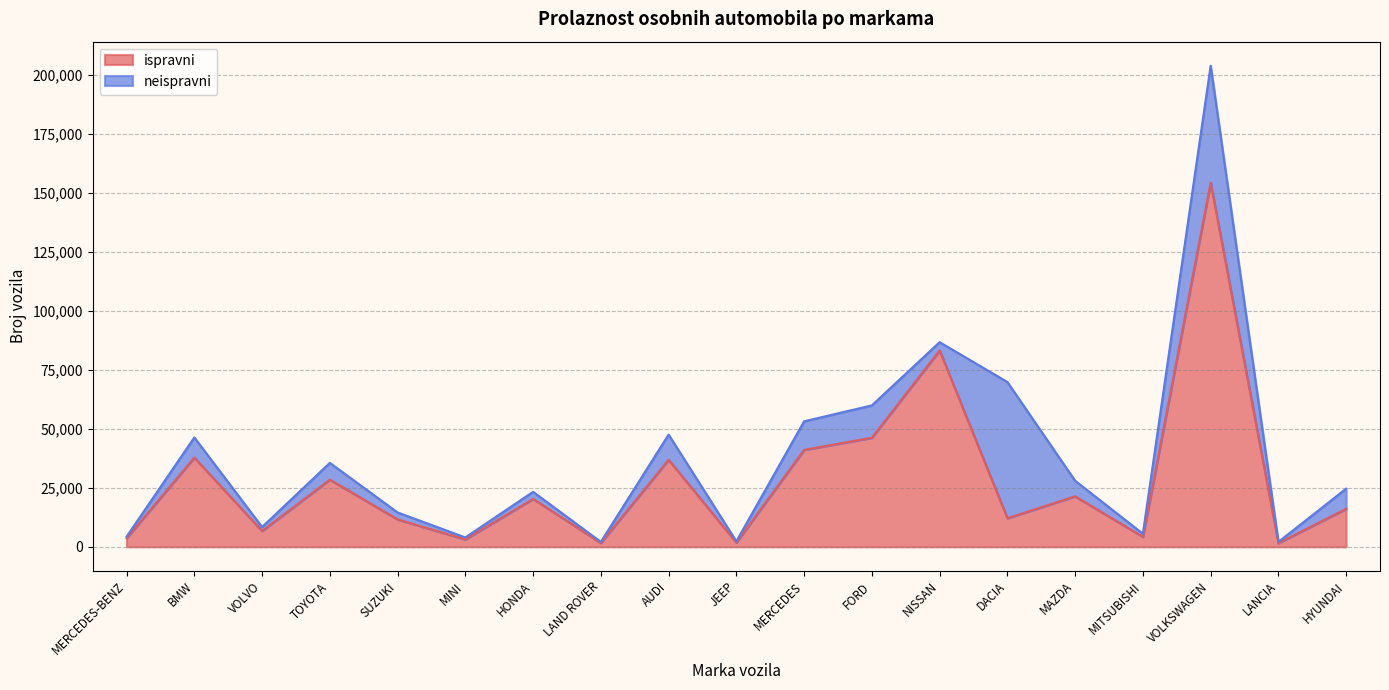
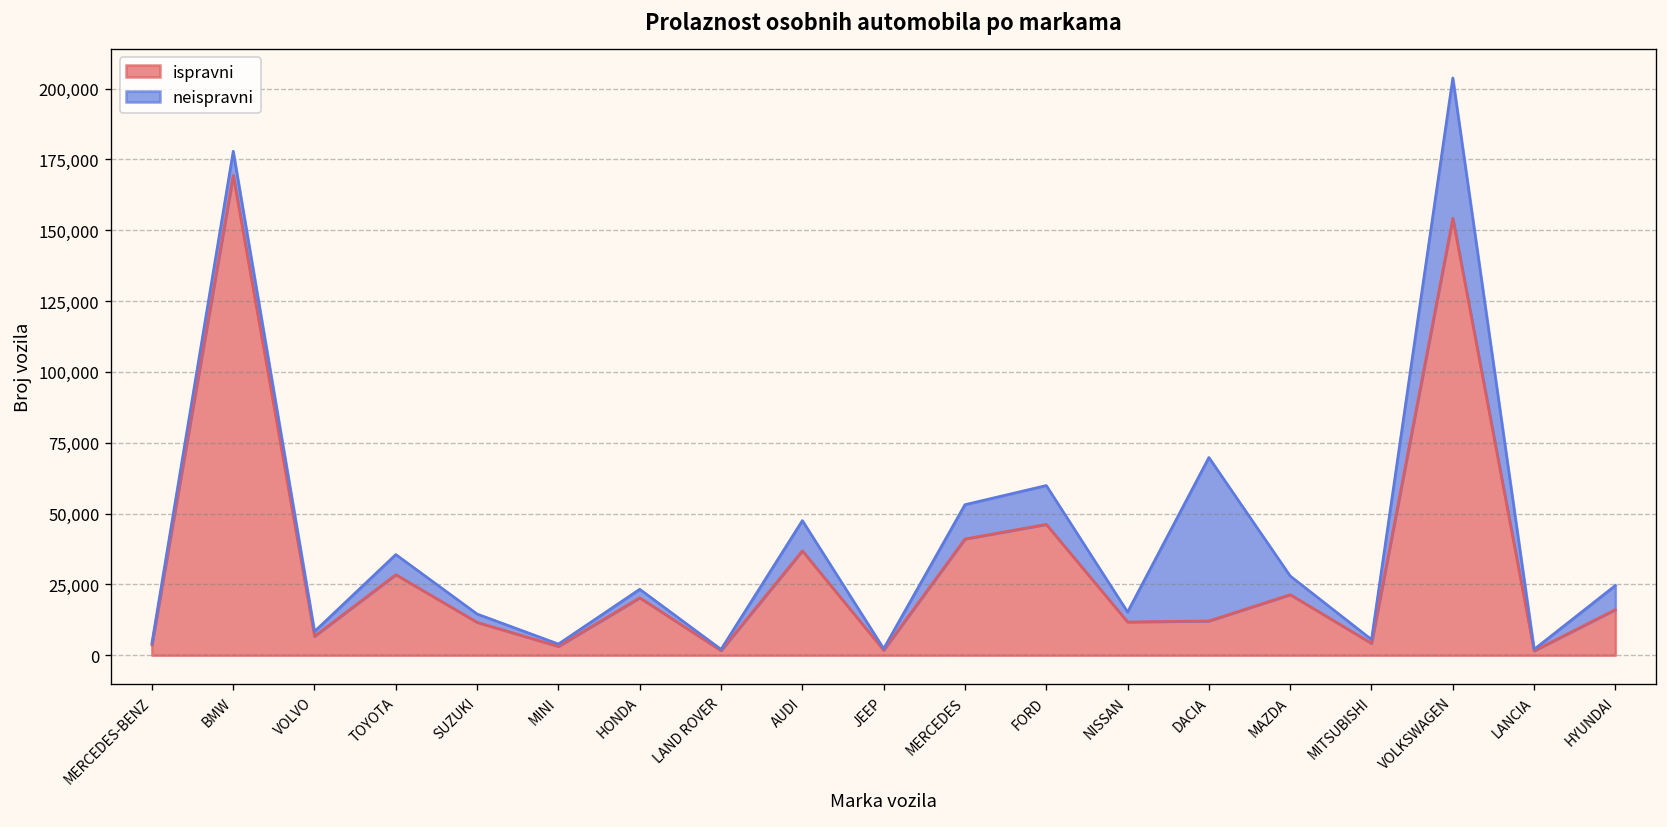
ispravni, BMW: 38,000 -> 169,000
ispravni, NISSAN: 83,000 -> 12,000
